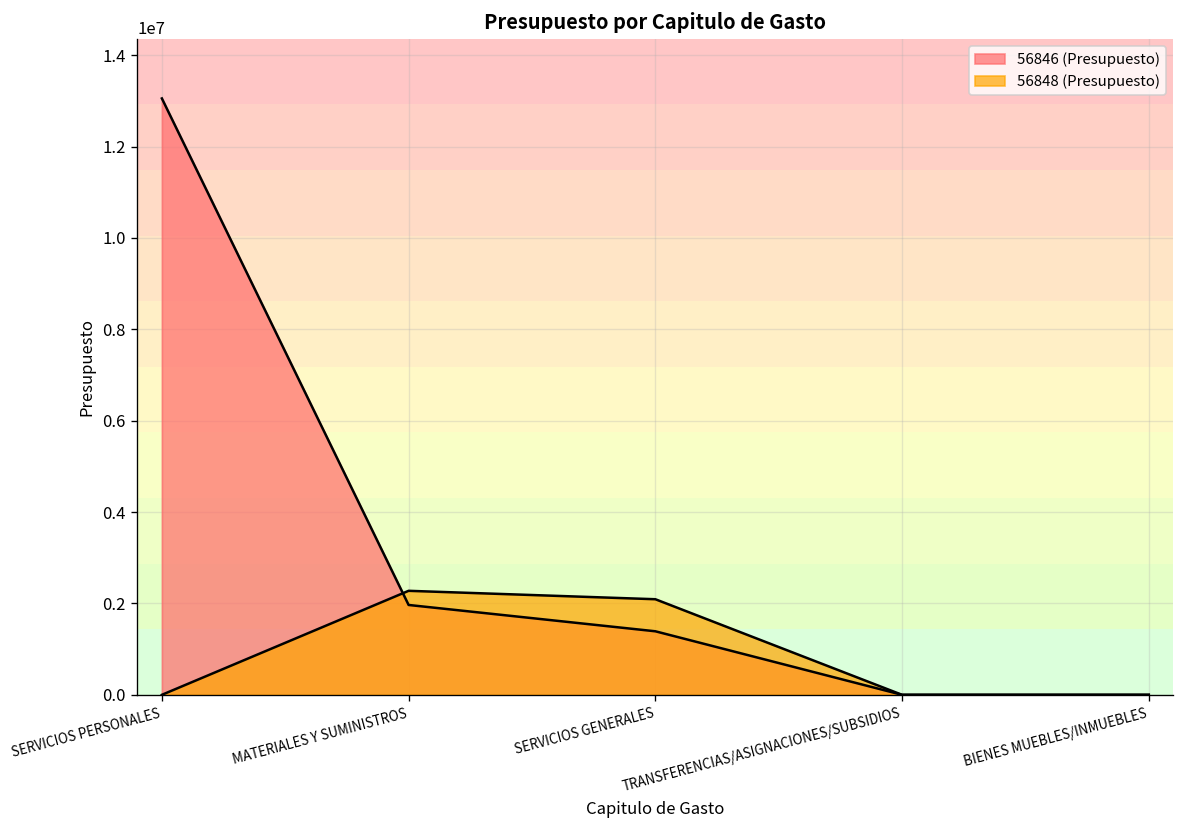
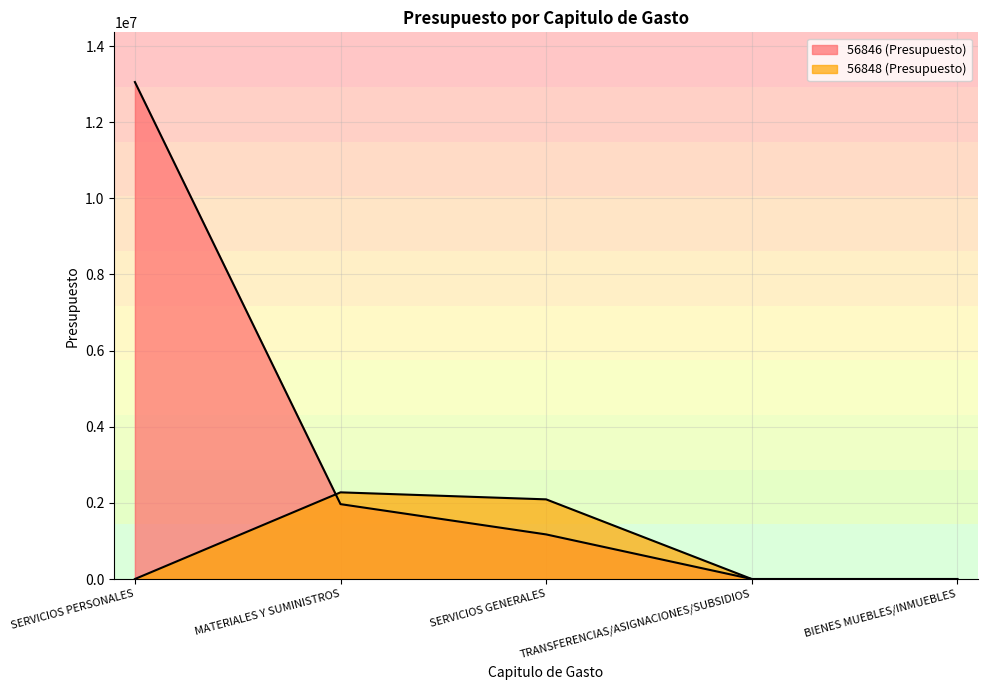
56846 (Presupuesto), SERVICIOS GENERALES: 1400000 -> 1200000
